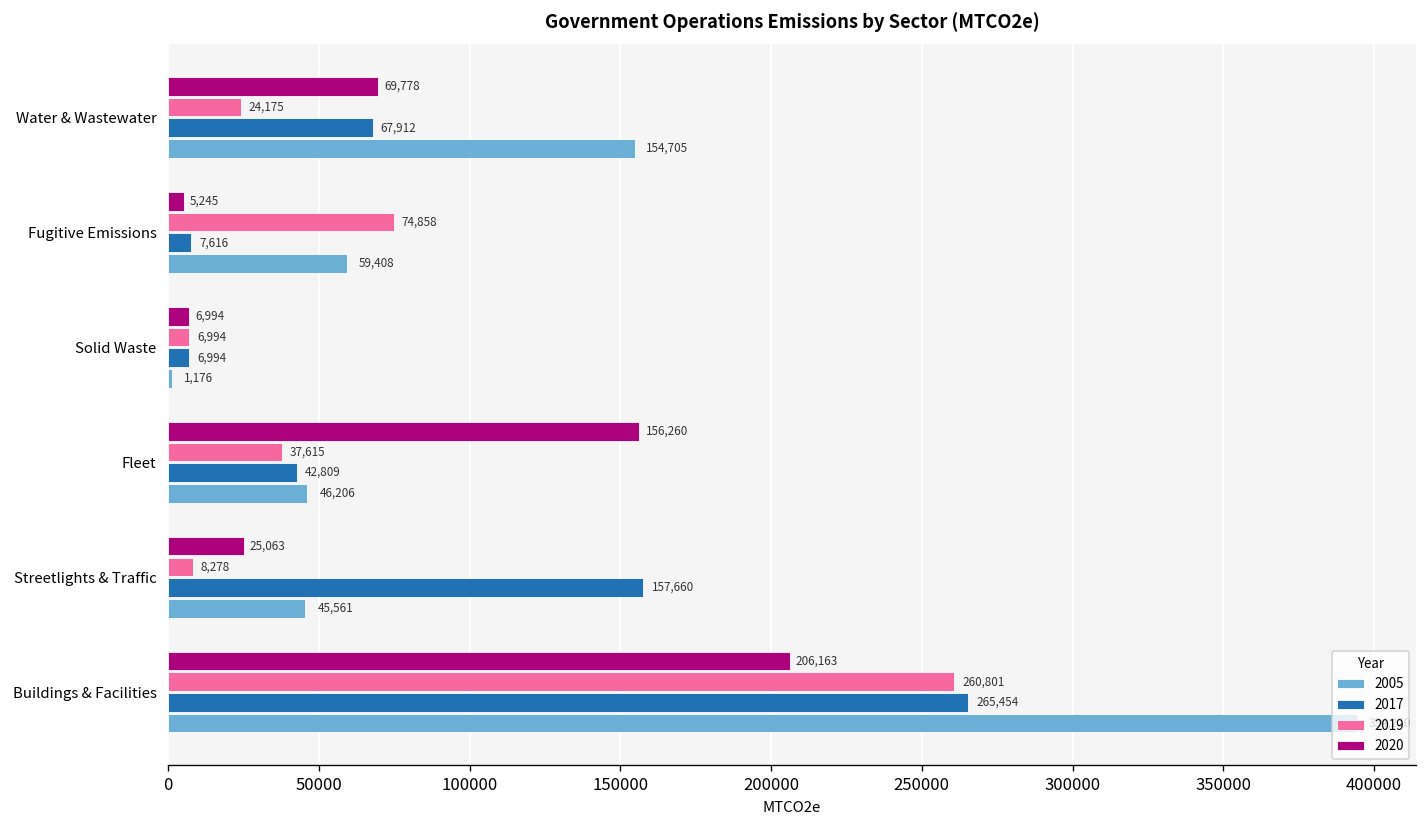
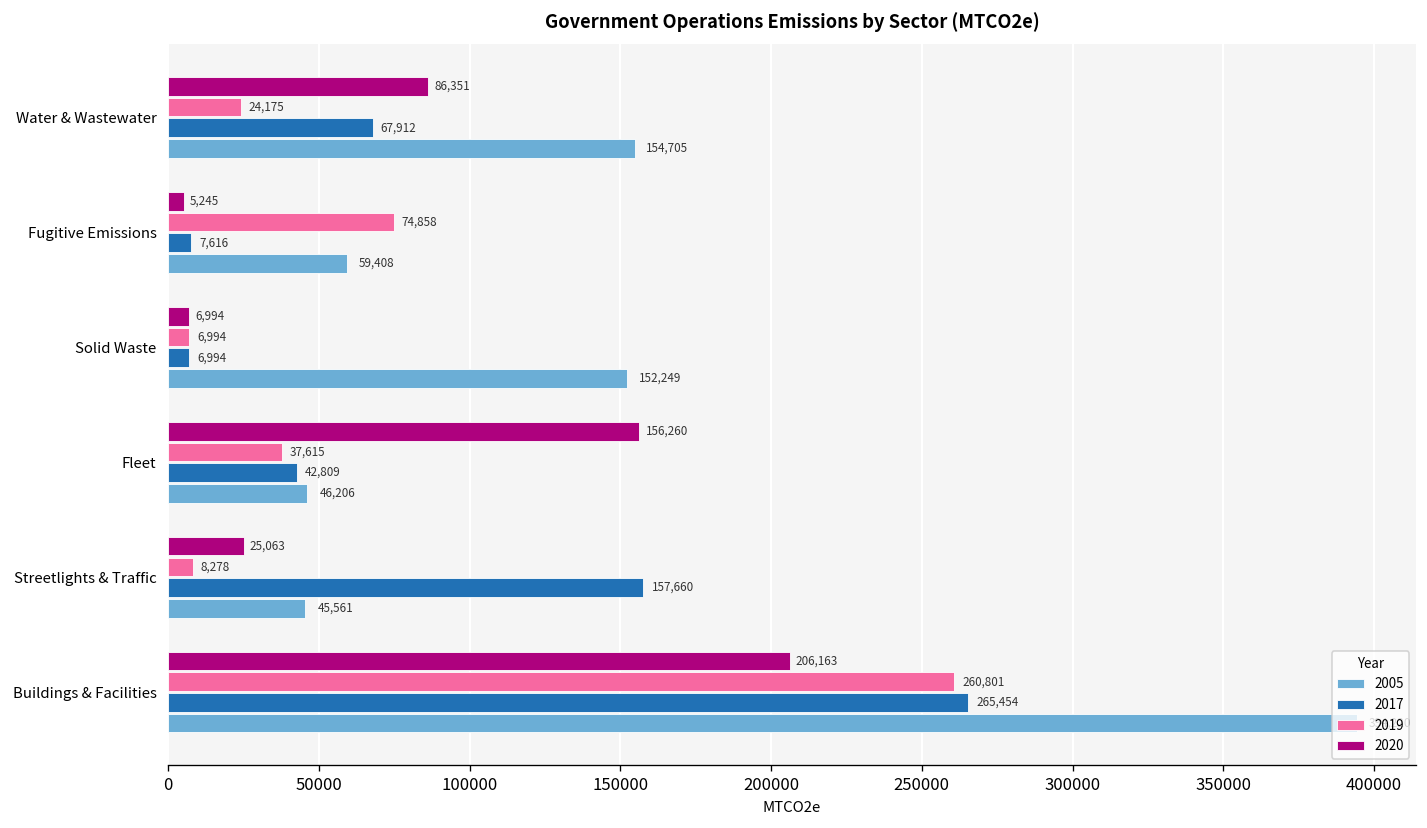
2020, Water & Wastewater: 69,778 -> 86,351
2005, Solid Waste: 1,176 -> 152,249
